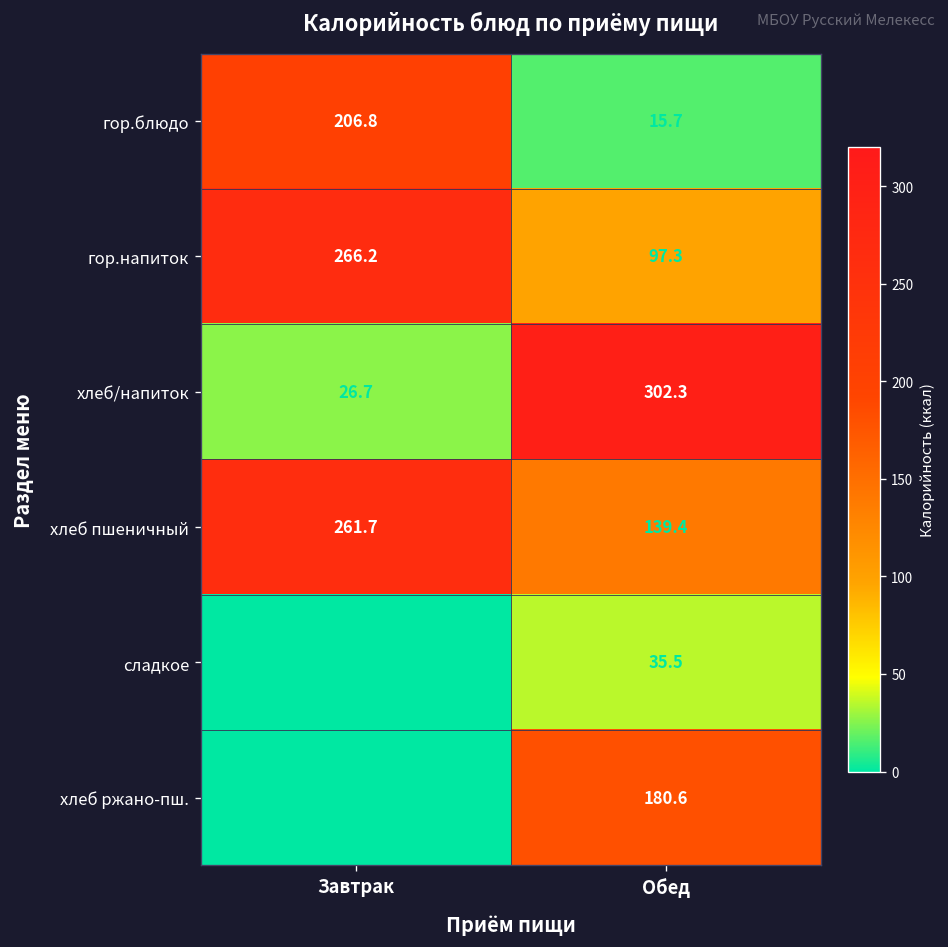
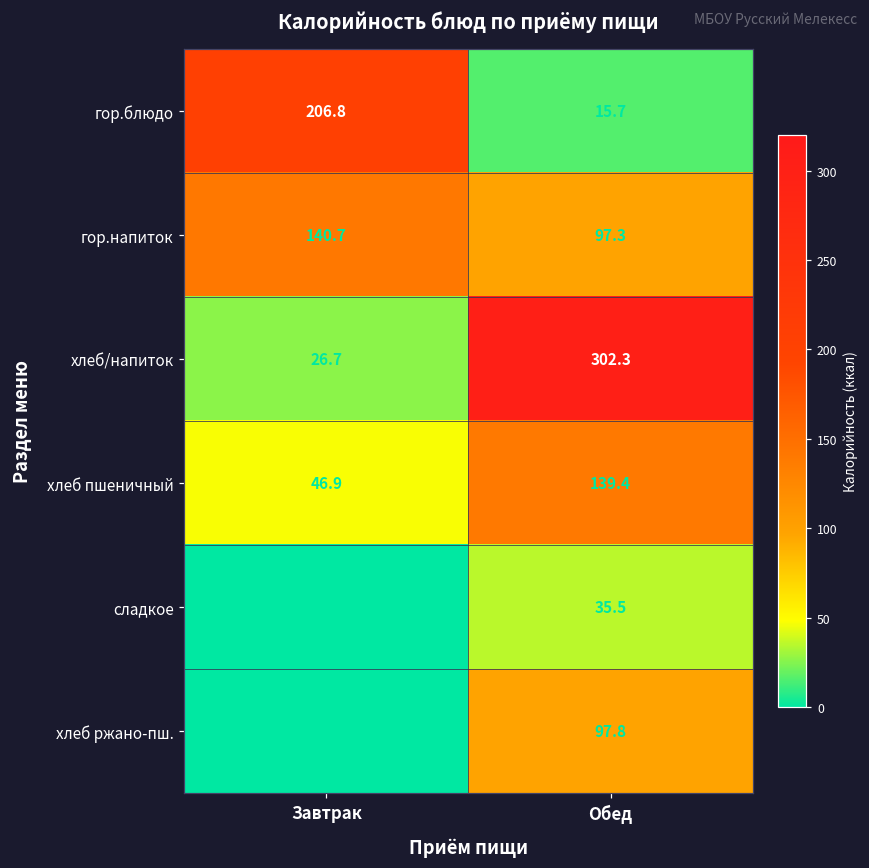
гор.напиток, Завтрак: 266.2 -> 140.7
хлеб пшеничный, Завтрак: 261.7 -> 46.9
хлеб ржано-пш., Обед: 180.6 -> 97.8
